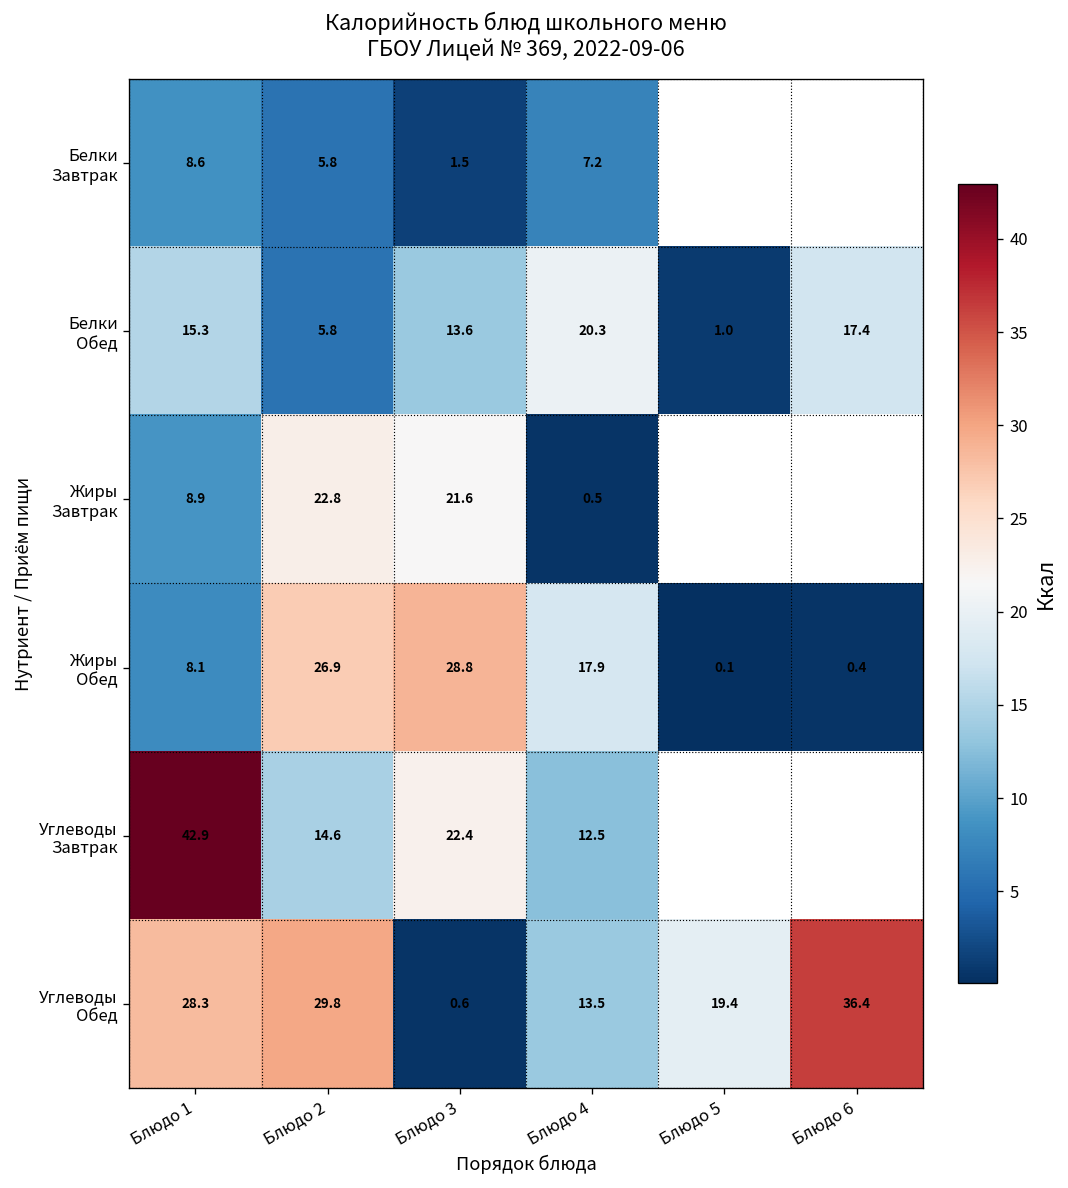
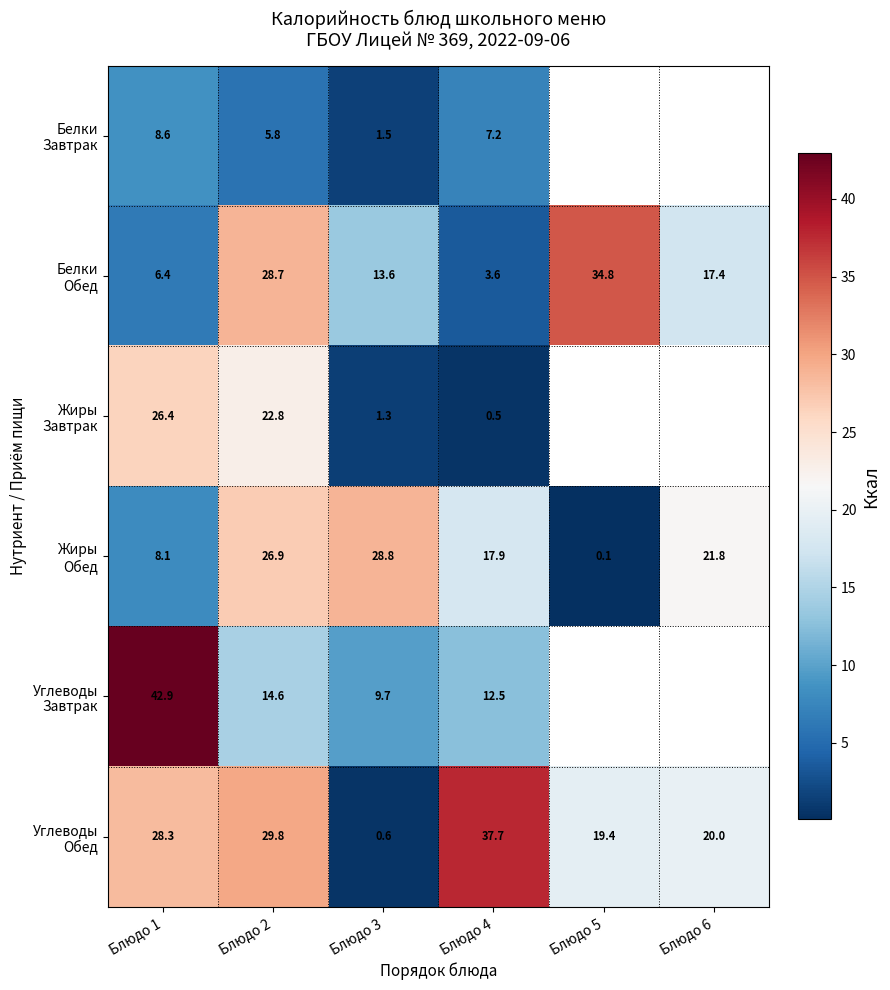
Белки Обед, Блюдо 1: 15.3 -> 6.4
Белки Обед, Блюдо 2: 5.8 -> 28.7
Белки Обед, Блюдо 4: 20.3 -> 3.6
Белки Обед, Блюдо 5: 1.0 -> 34.8
Жиры Завтрак, Блюдо 1: 8.9 -> 26.4
Жиры Завтрак, Блюдо 3: 21.6 -> 1.3
Жиры Обед, Блюдо 6: 0.4 -> 21.8
Углеводы Завтрак, Блюдо 3: 22.4 -> 9.7
Углеводы Обед, Блюдо 4: 13.5 -> 37.7
Углеводы Обед, Блюдо 6: 36.4 -> 20.0
